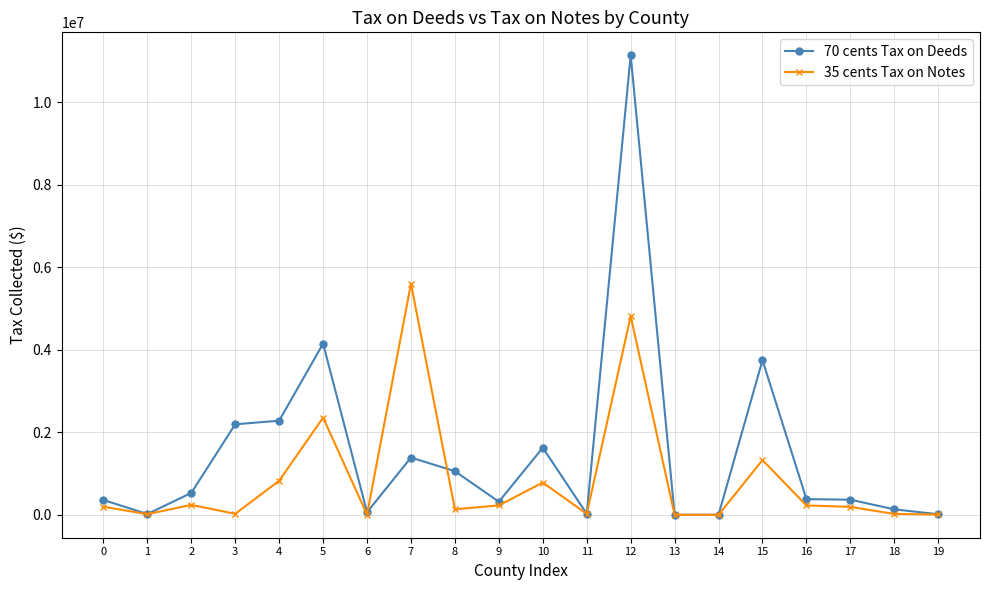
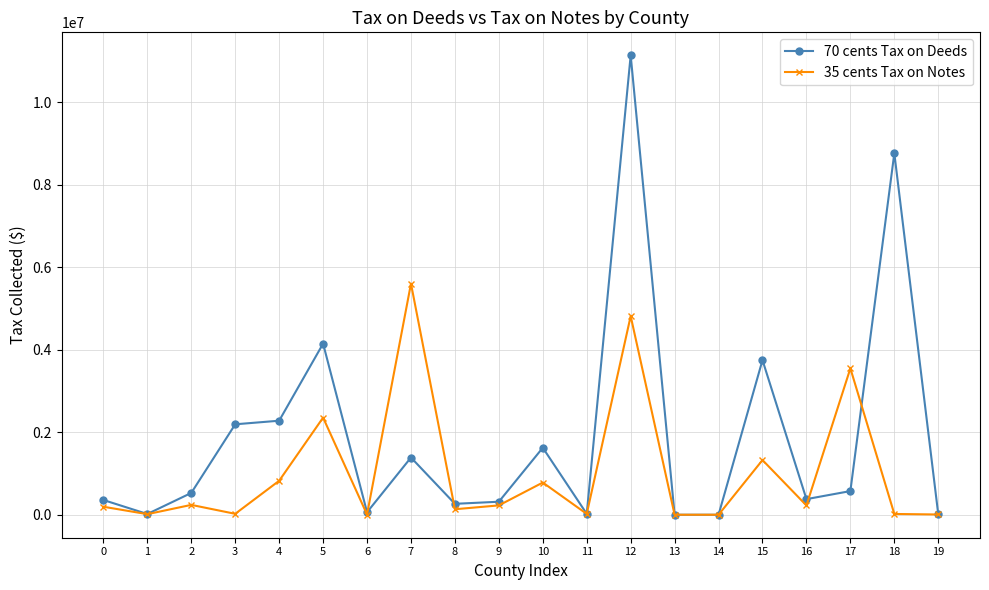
70 cents Tax on Deeds, 8: 1100000 -> 300000
70 cents Tax on Deeds, 17: 400000 -> 600000
35 cents Tax on Notes, 17: 200000 -> 3500000
70 cents Tax on Deeds, 18: 100000 -> 8800000
